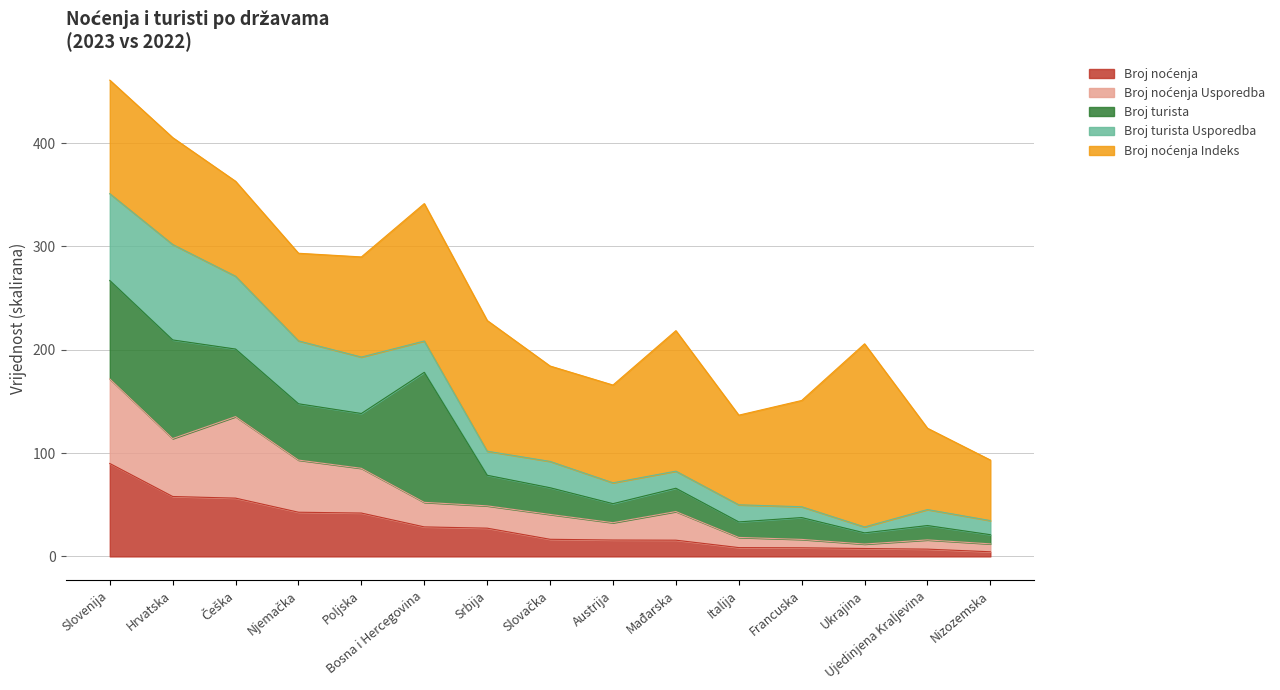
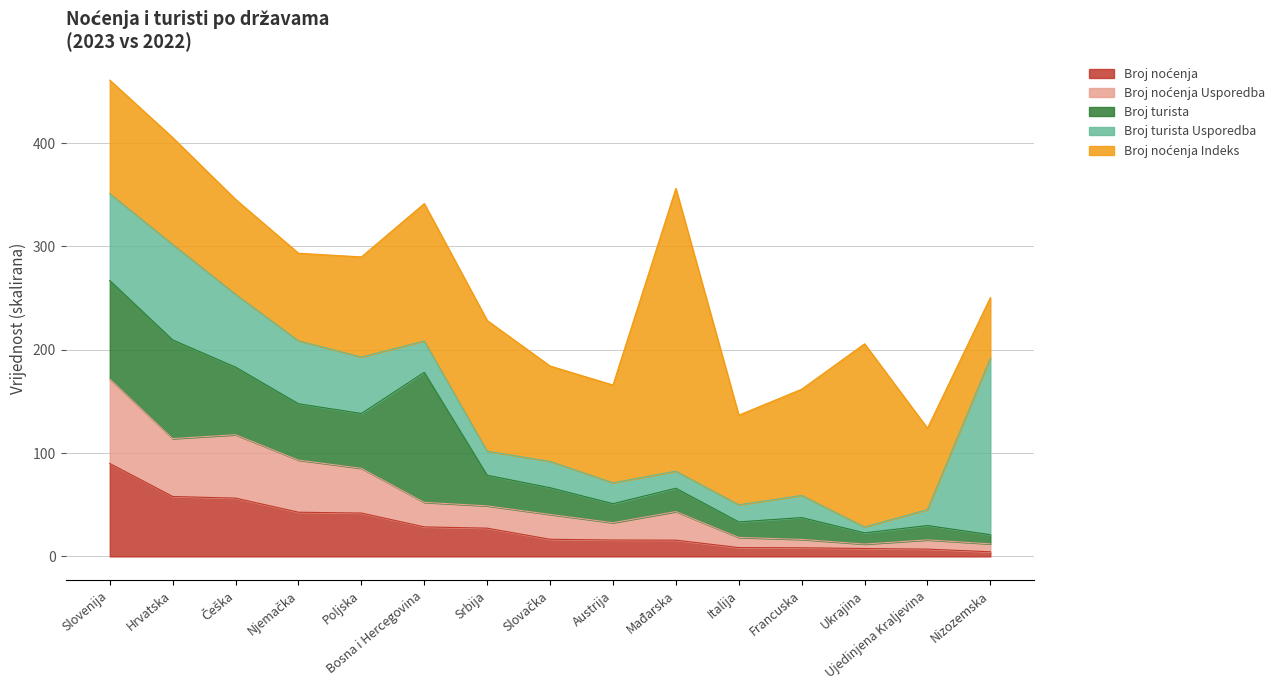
Broj noćenja Usporedba, Češka: 79 -> 61
Broj noćenja Indeks, Mađarska: 136 -> 274
Broj turista Usporedba, Francuska: 10 -> 21
Broj turista Usporedba, Nizozemska: 14 -> 171
